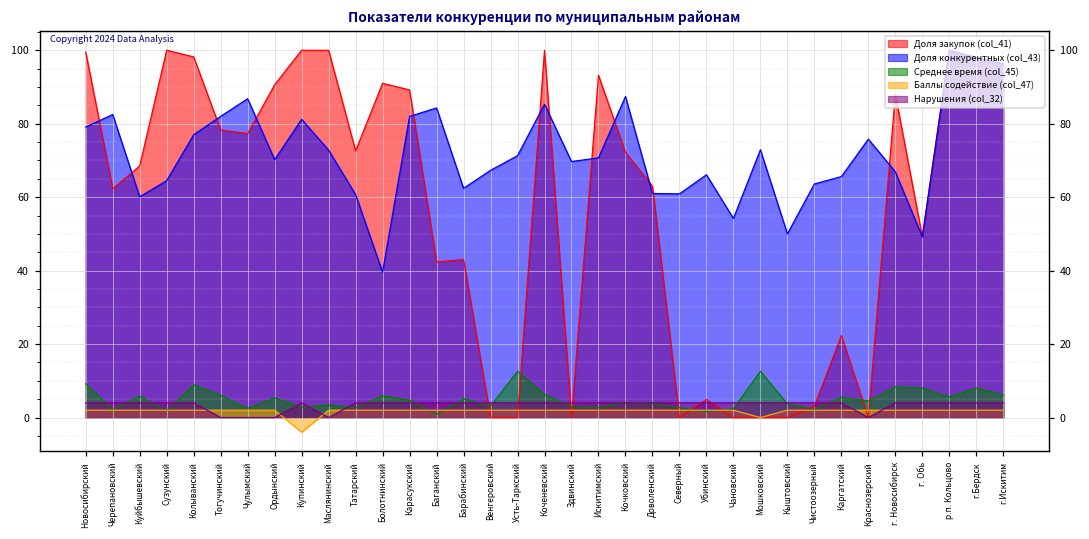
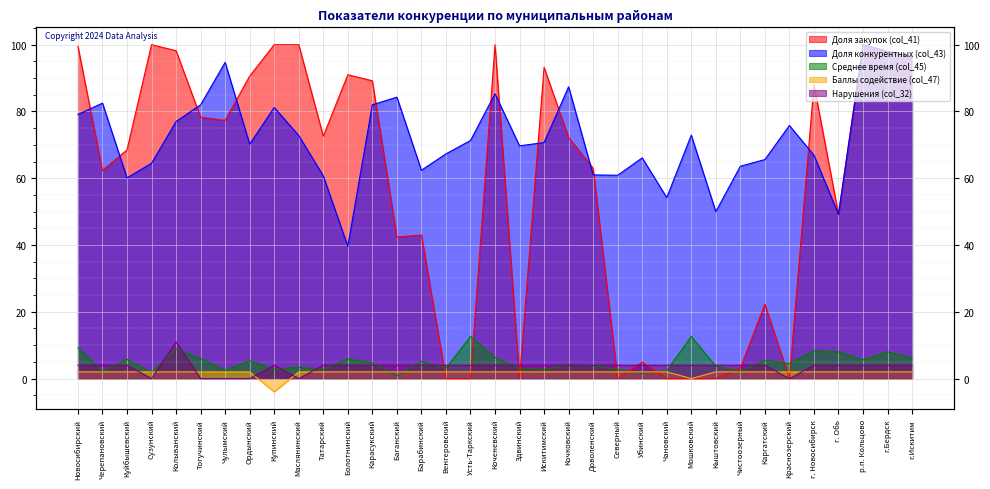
Нарушения (col_32), Сузунский: 4 -> 0
Нарушения (col_32), Колыванский: 4 -> 11
Доля конкурентных (col_43), Чулымский: 87 -> 95
